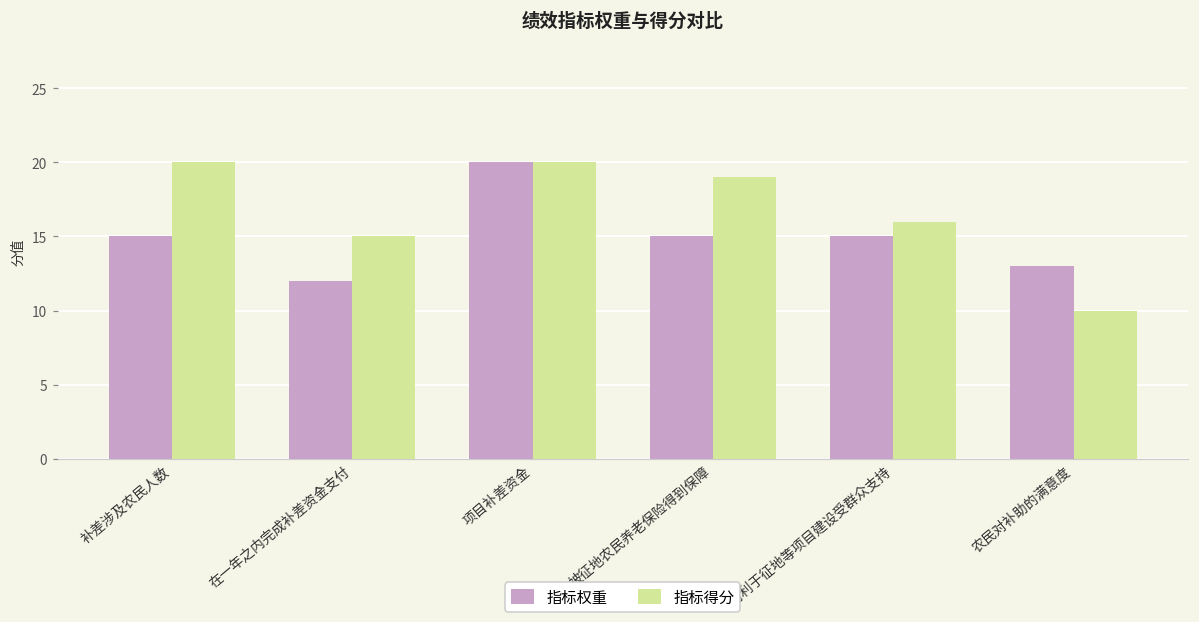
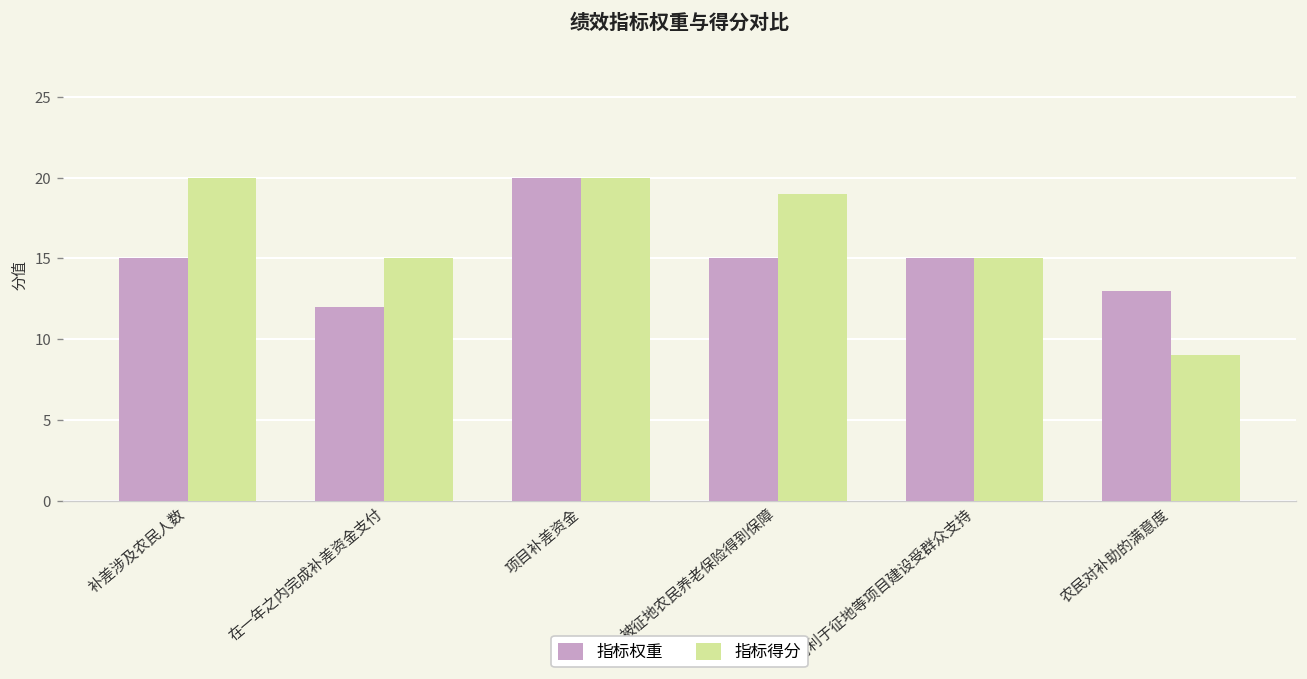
指标得分, 有利于征地等项目建设受群众支持: 16 -> 15
指标得分, 农民对补助的满意度: 10 -> 9
